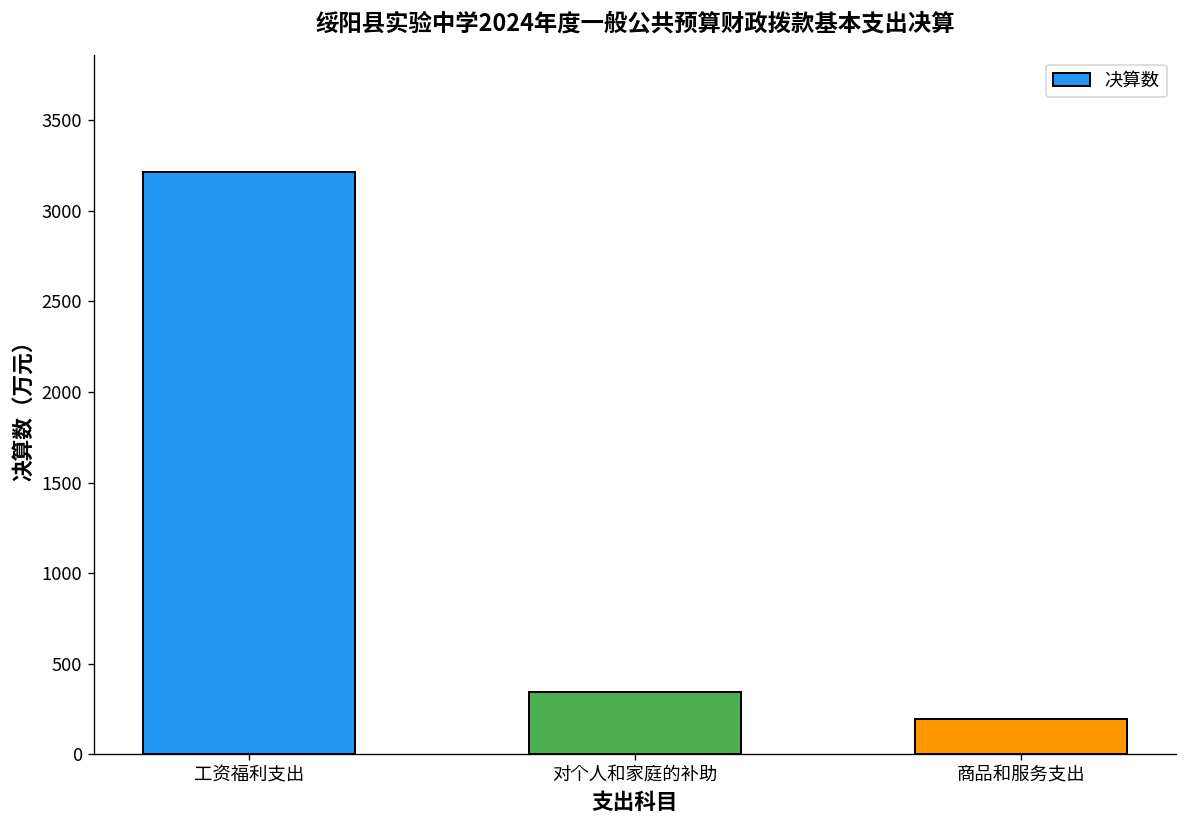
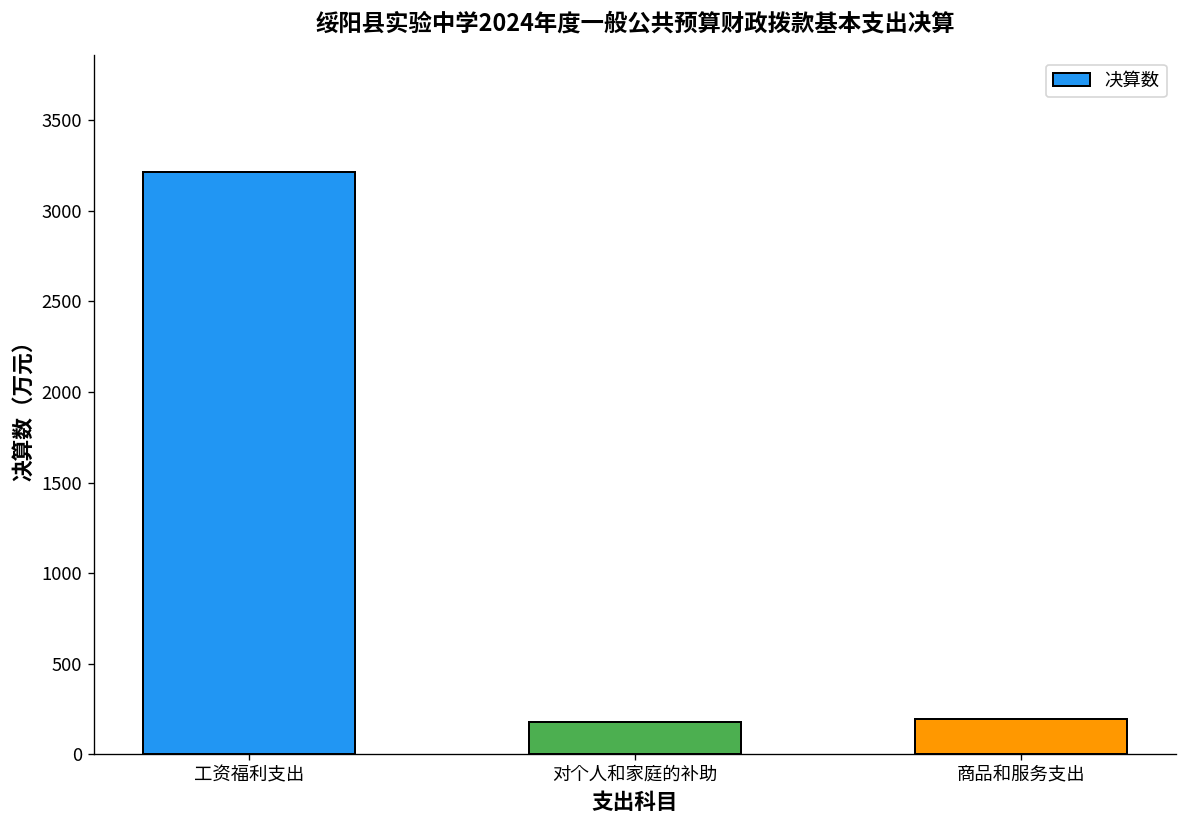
对个人和家庭的补助: 340 -> 180
